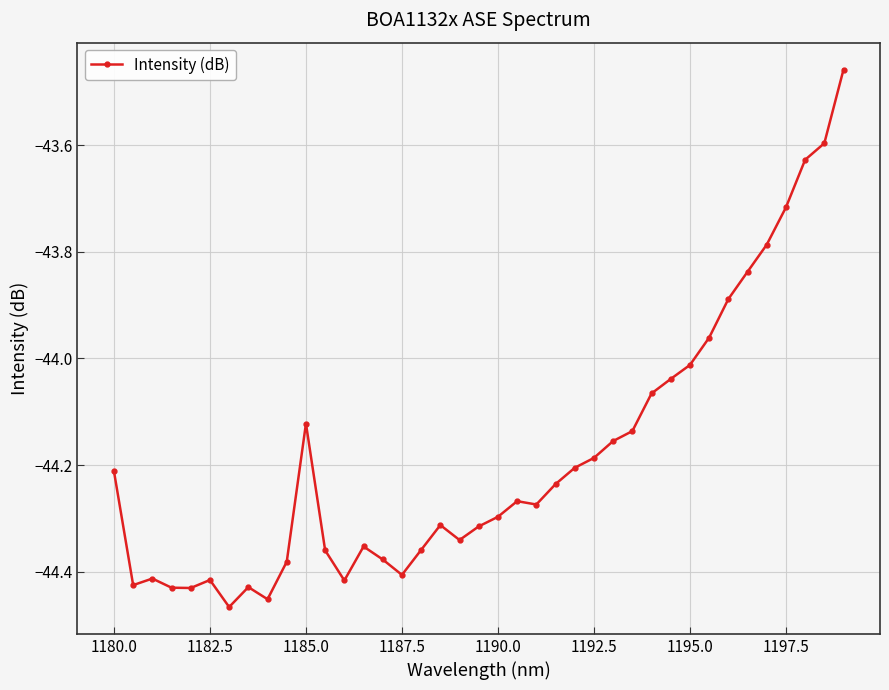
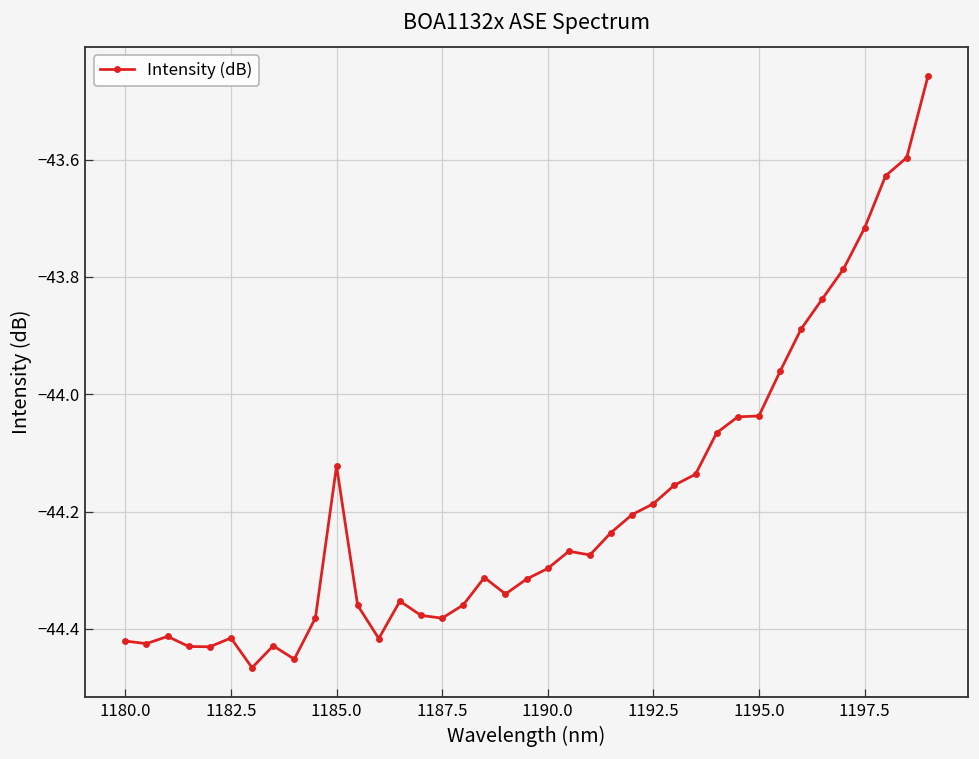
1180.0: -44.21 -> -44.42
1187.5: -44.41 -> -44.38
1195.0: -44.01 -> -44.04
